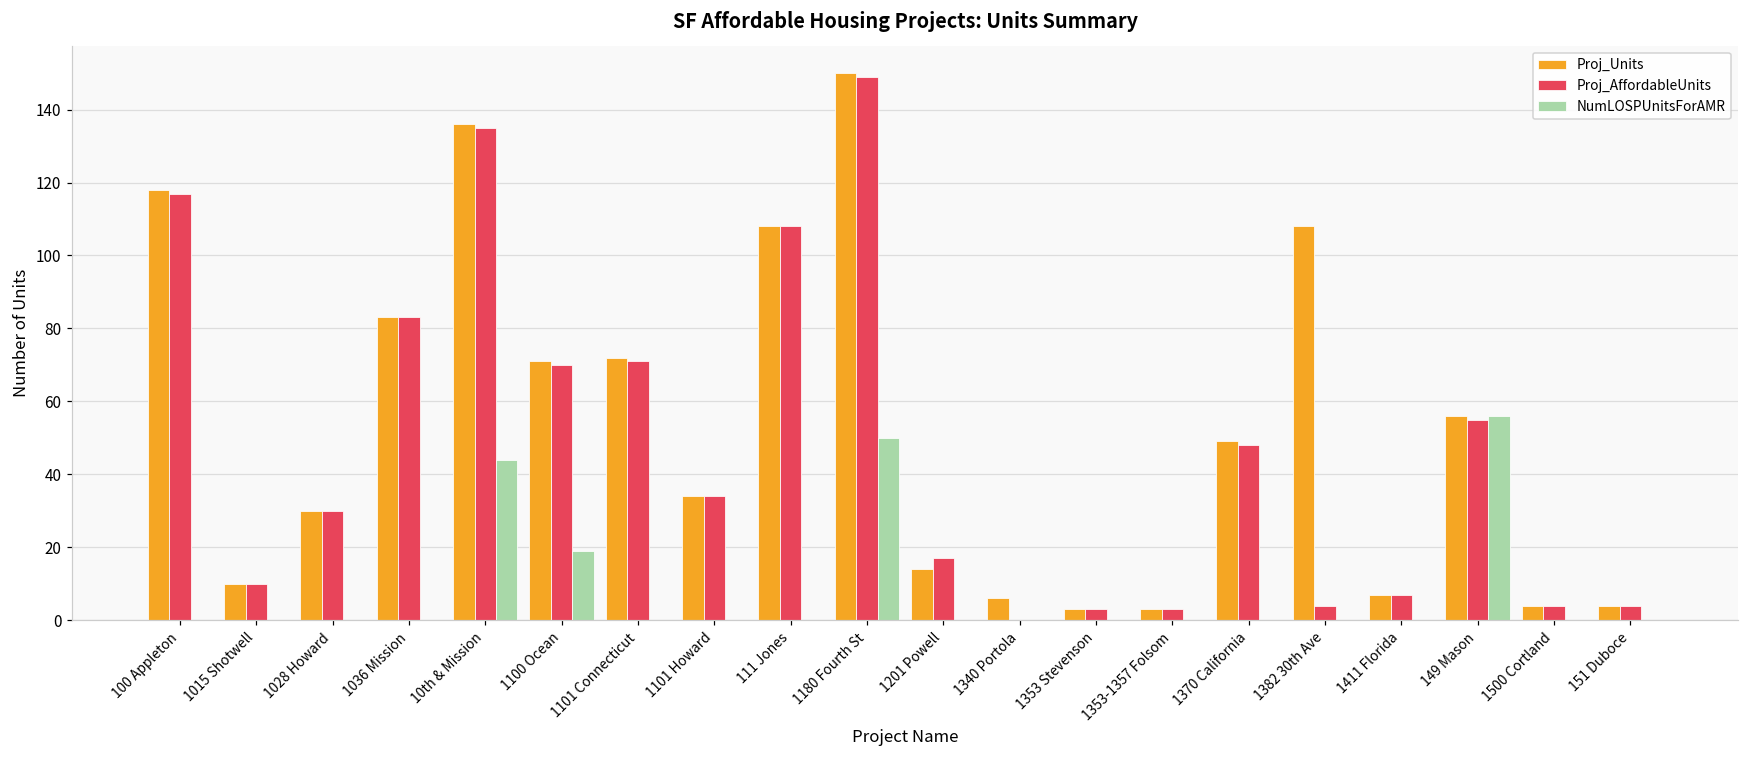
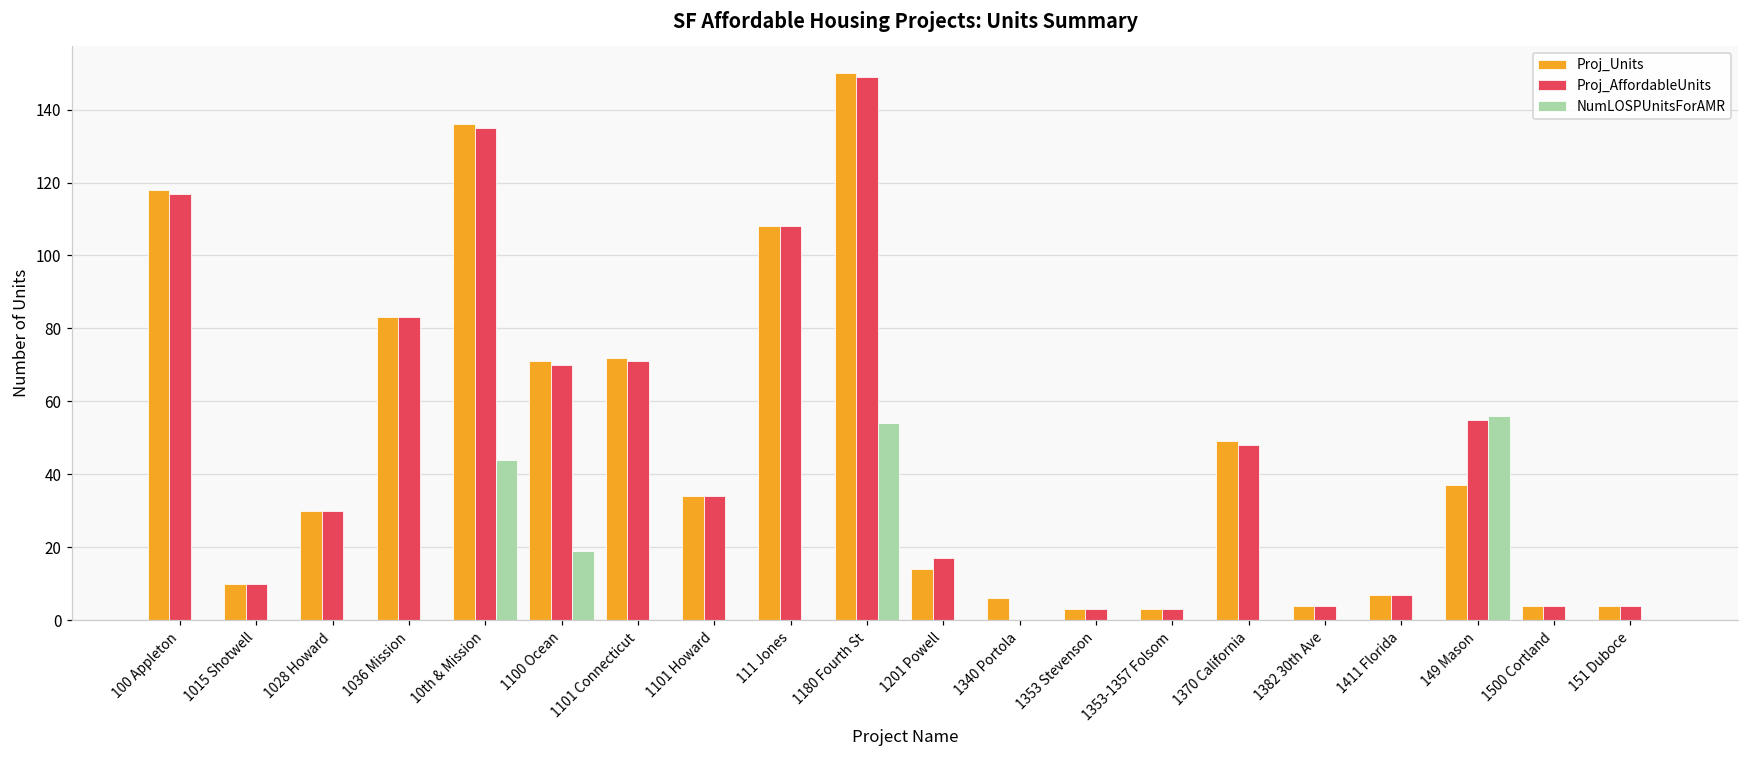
NumLOSPUnitsForAMR, 1180 Fourth St: 50 -> 54
Proj_Units, 1382 30th Ave: 108 -> 4
Proj_Units, 149 Mason: 56 -> 37
